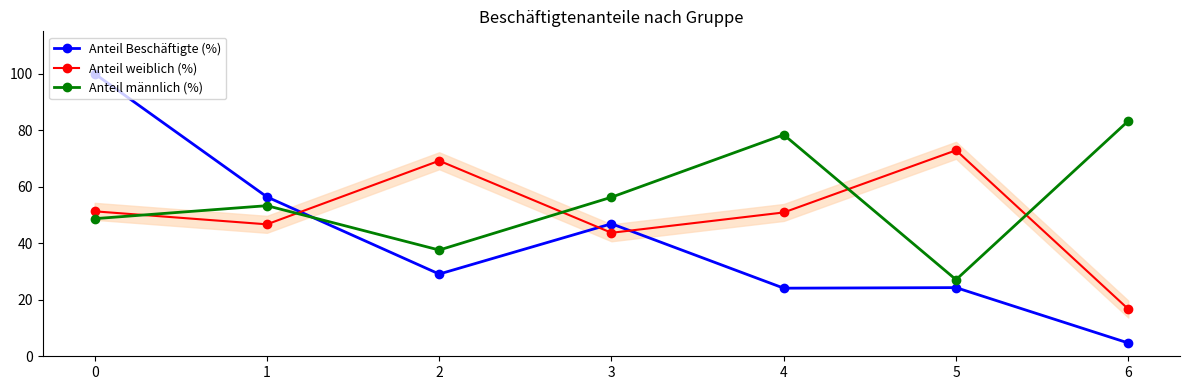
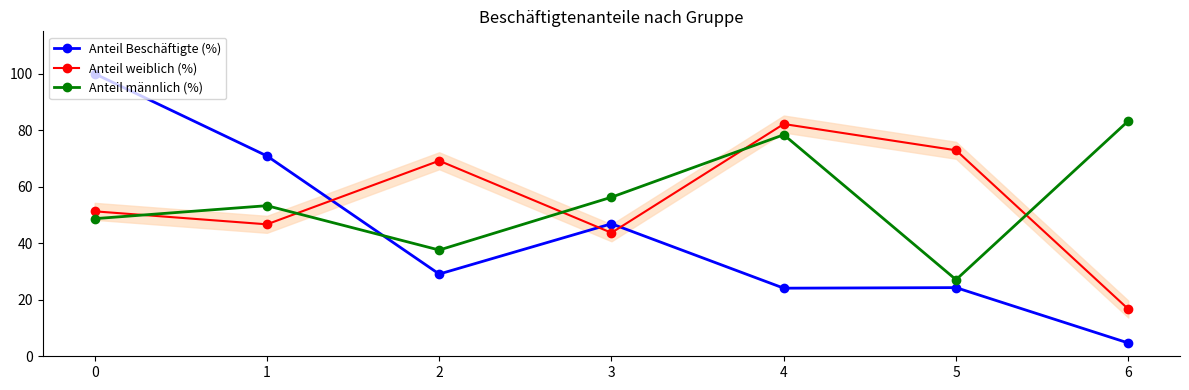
Anteil Beschäftigte (%), 1: 56 -> 71
Anteil weiblich (%), 4: 51 -> 82
